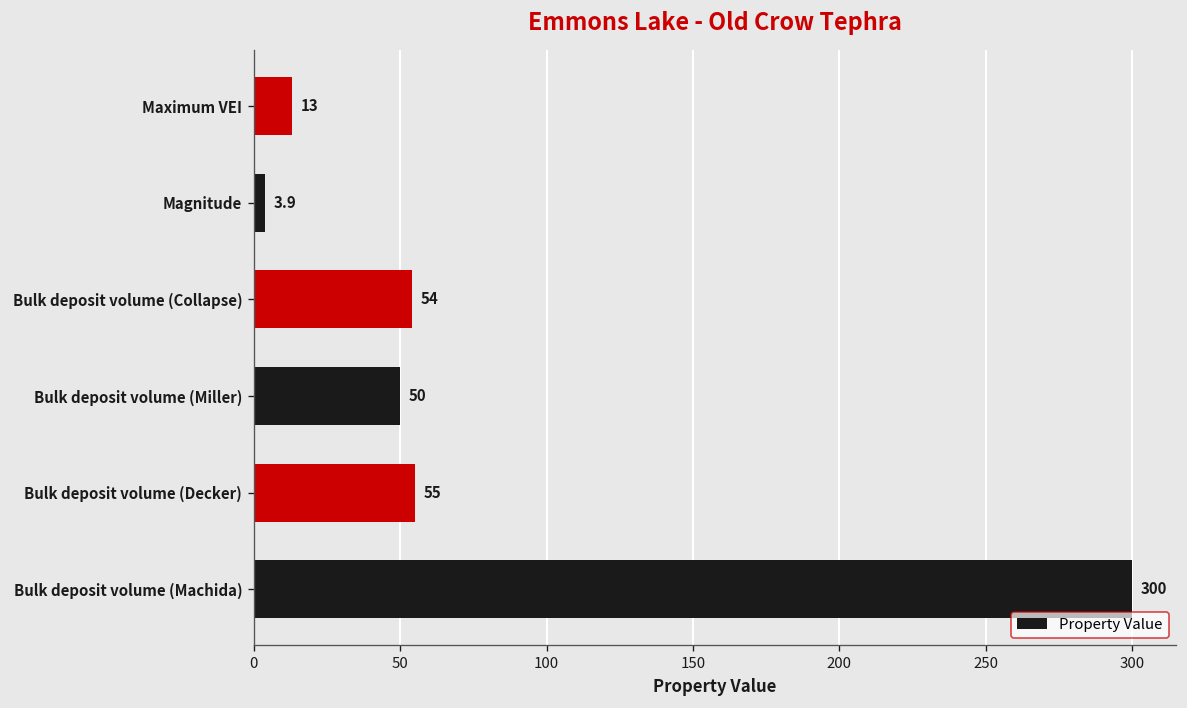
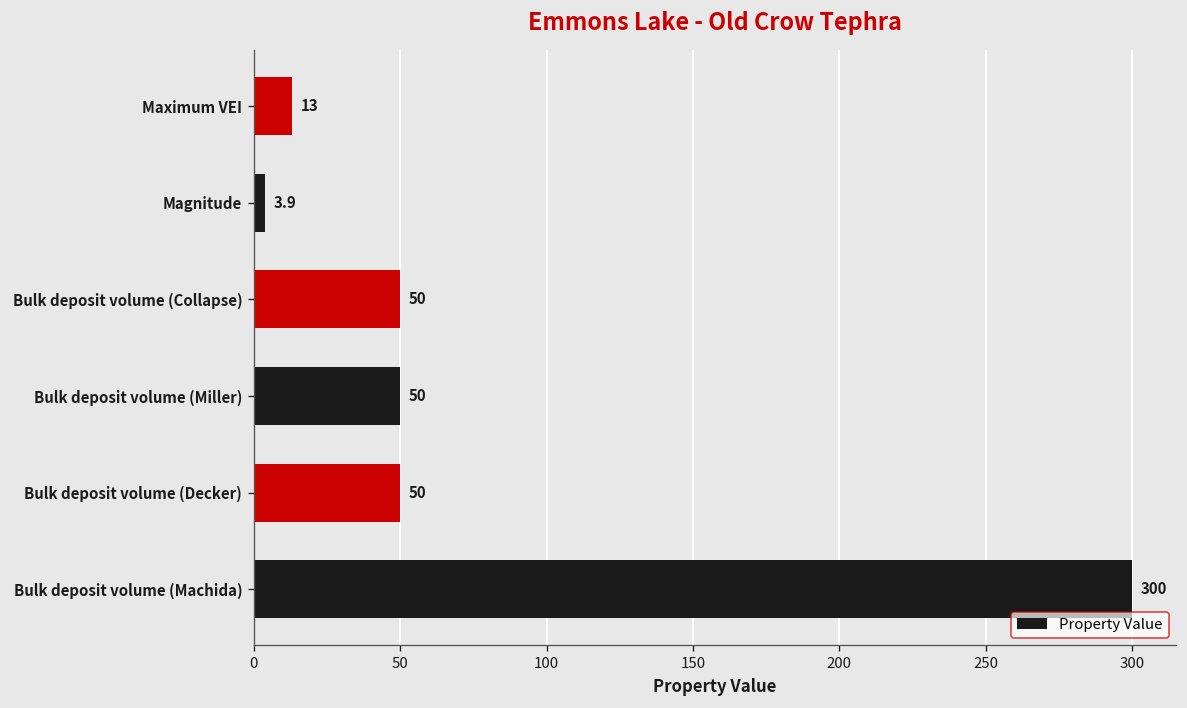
Bulk deposit volume (Collapse): 54 -> 50
Bulk deposit volume (Decker): 55 -> 50
